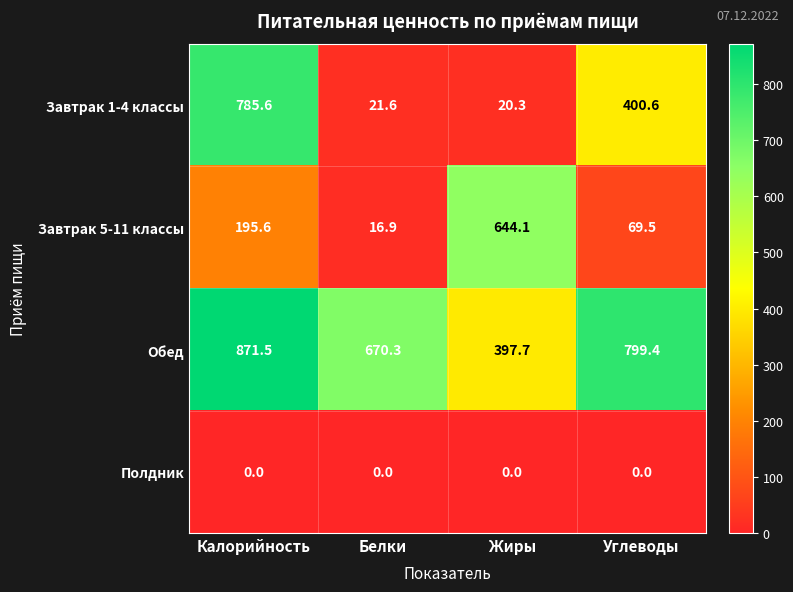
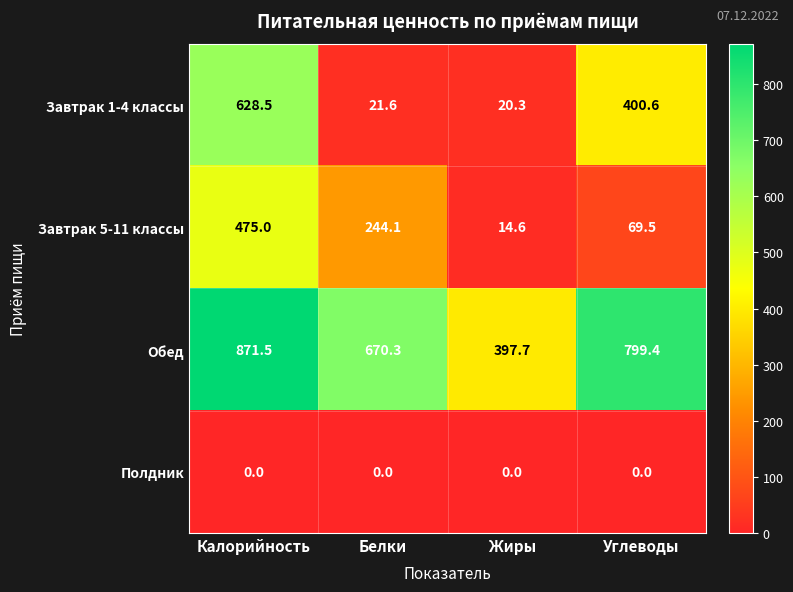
Завтрак 1-4 классы, Калорийность: 785.6 -> 628.5
Завтрак 5-11 классы, Калорийность: 195.6 -> 475.0
Завтрак 5-11 классы, Белки: 16.9 -> 244.1
Завтрак 5-11 классы, Жиры: 644.1 -> 14.6
